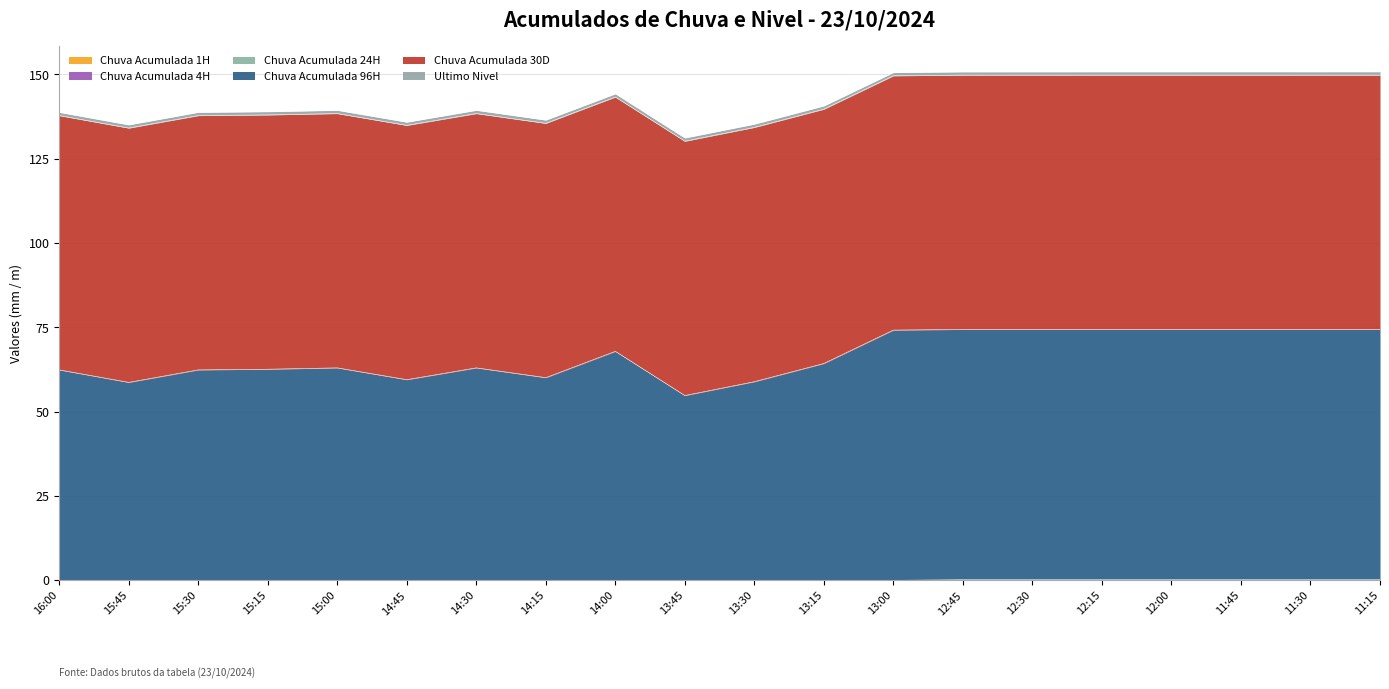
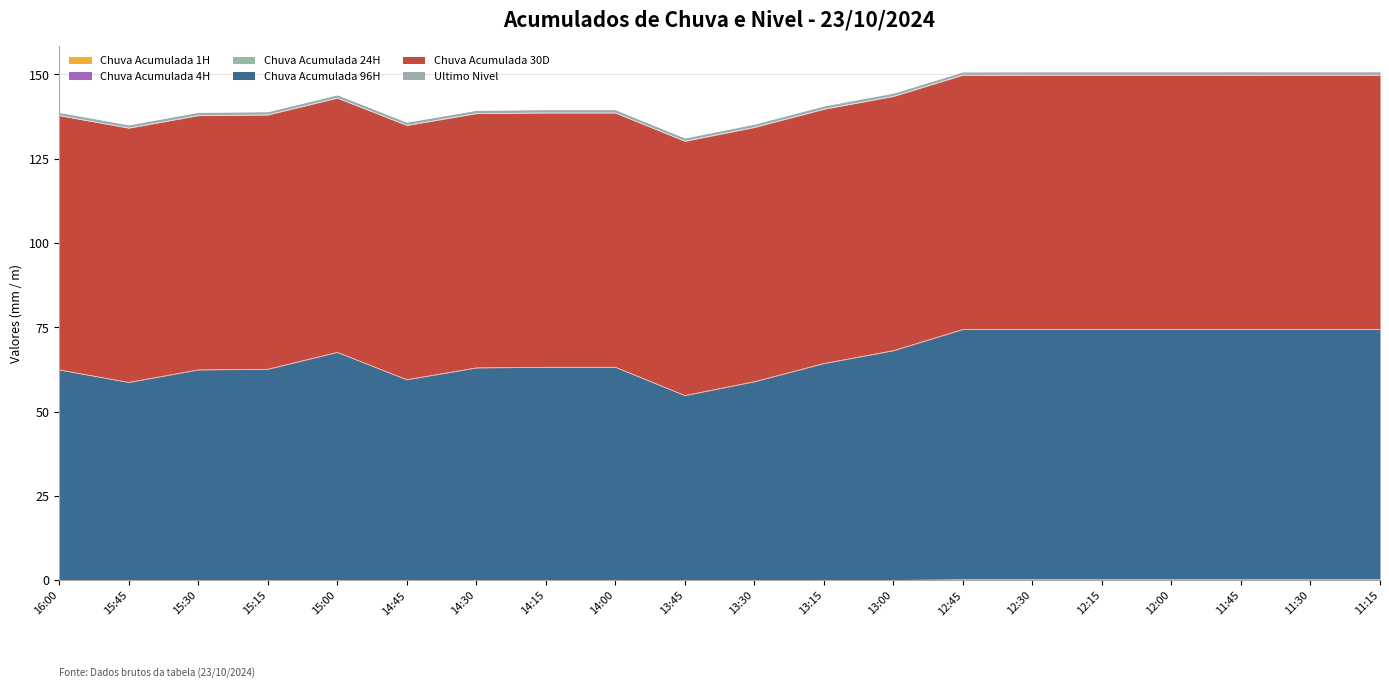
Chuva Acumulada 96H, 15:00: 63 -> 68
Chuva Acumulada 96H, 14:15: 60 -> 63
Chuva Acumulada 96H, 14:00: 68 -> 63
Chuva Acumulada 96H, 13:00: 74 -> 68
